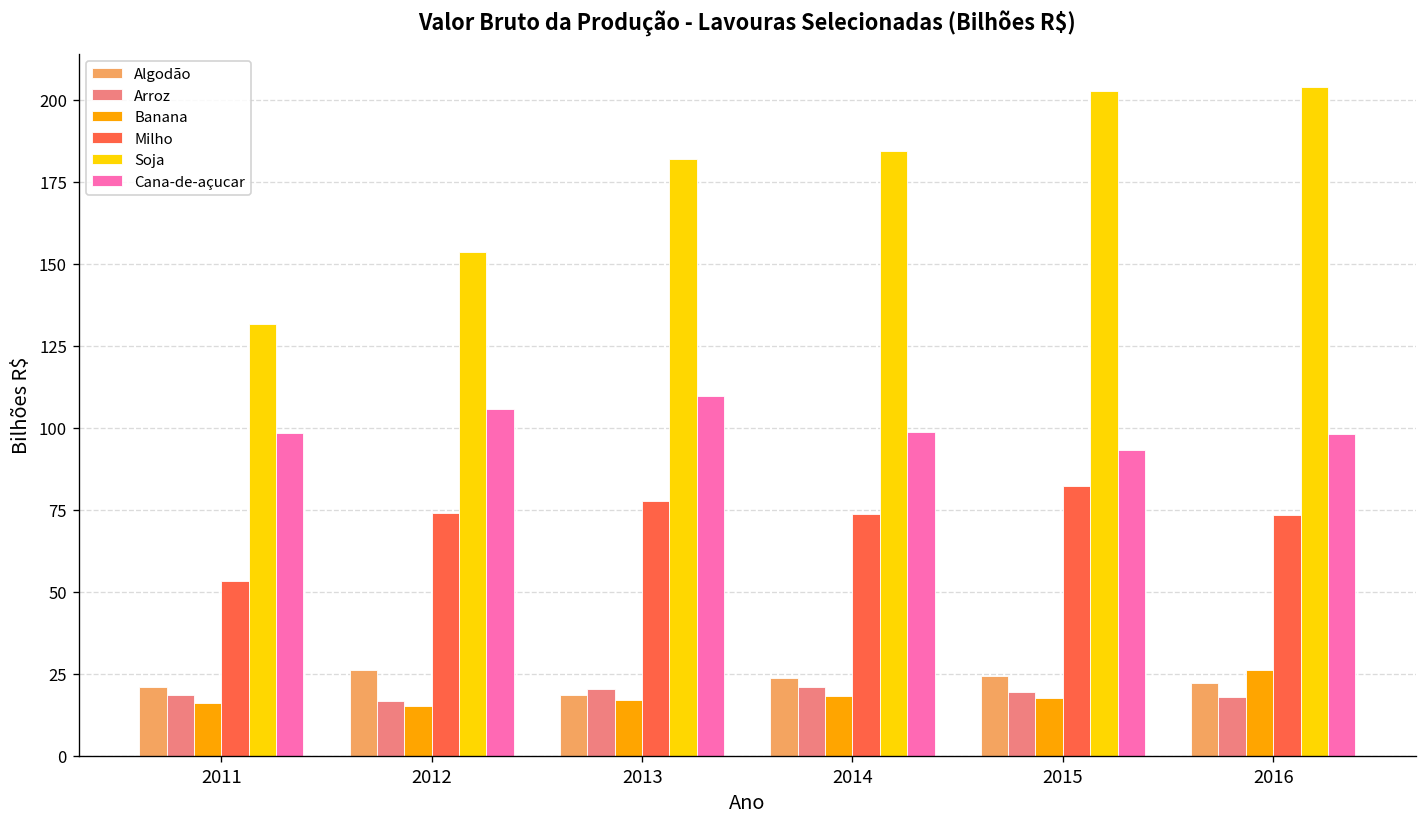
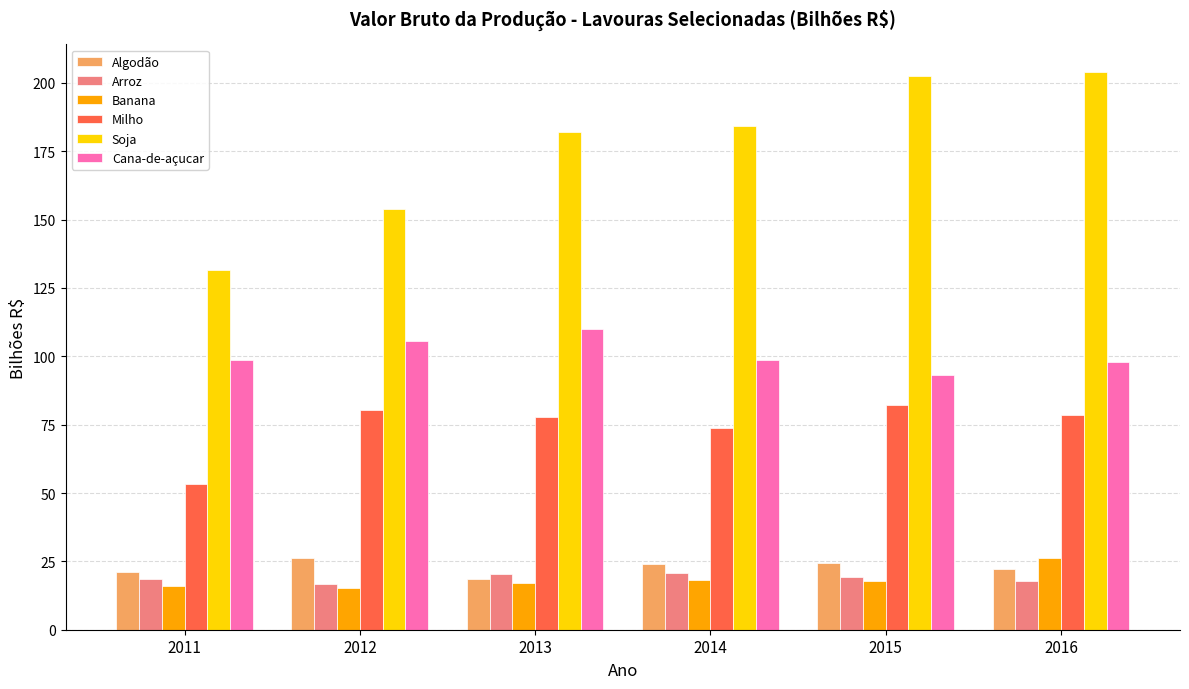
Milho, 2012: 74 -> 80
Milho, 2016: 73 -> 78
